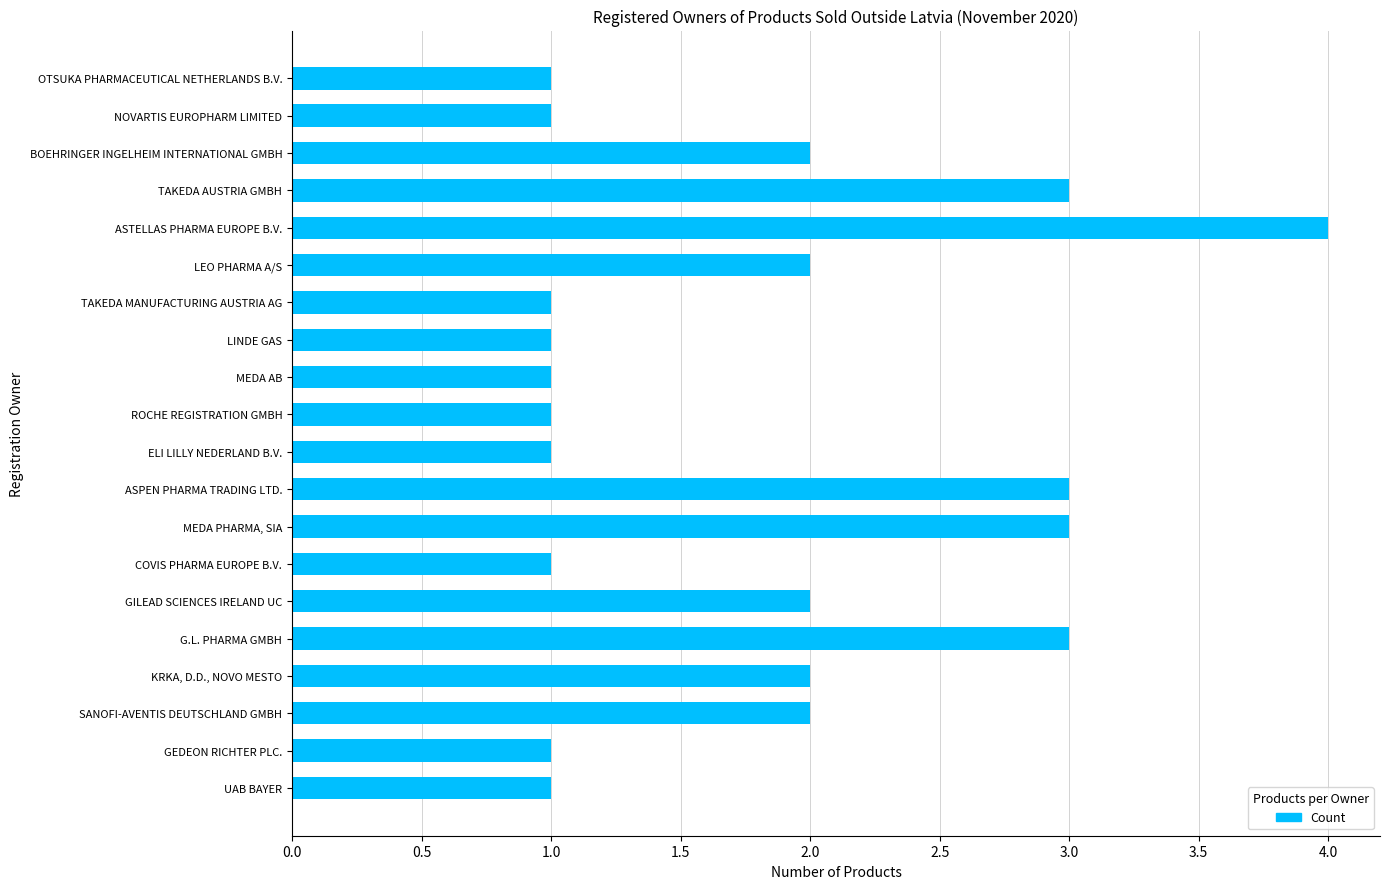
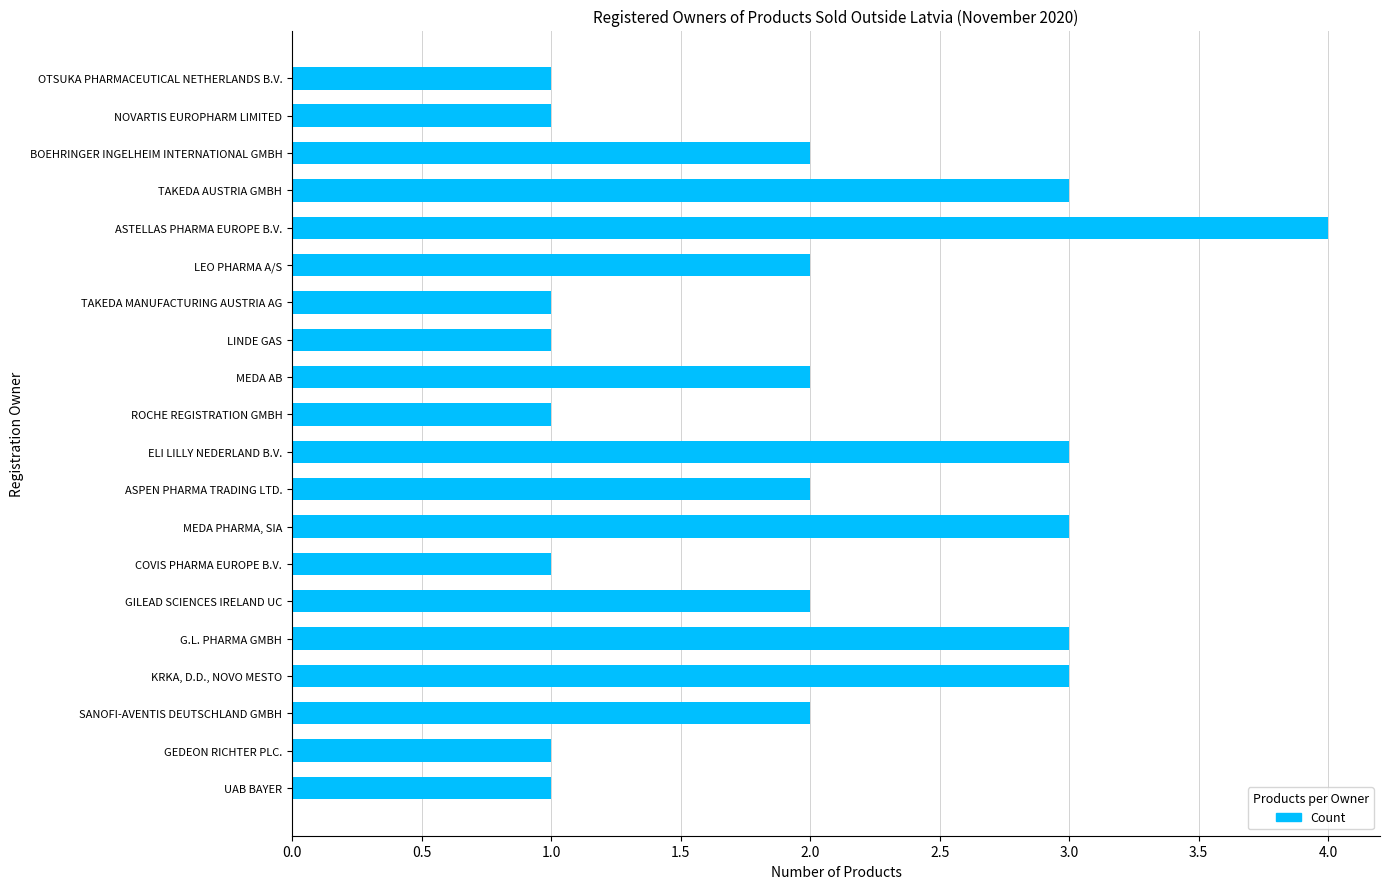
MEDA AB: 1 -> 2
ELI LILLY NEDERLAND B.V.: 1 -> 3
ASPEN PHARMA TRADING LTD.: 3 -> 2
KRKA, D.D., NOVO MESTO: 2 -> 3
